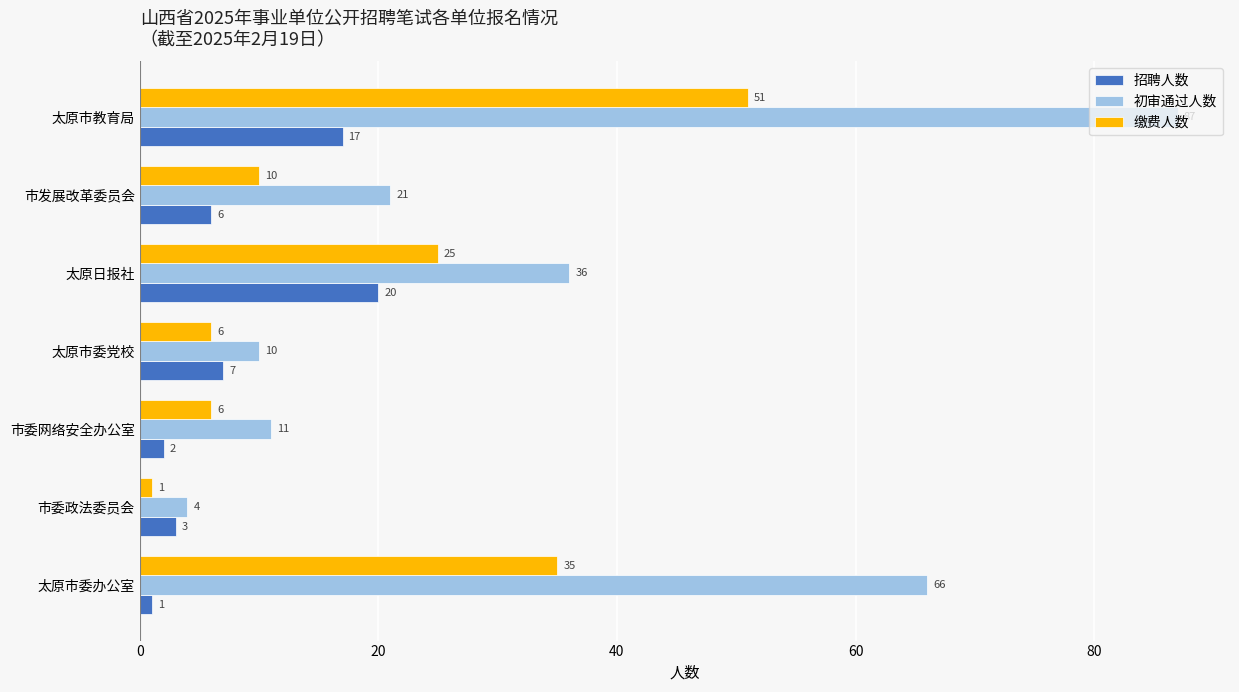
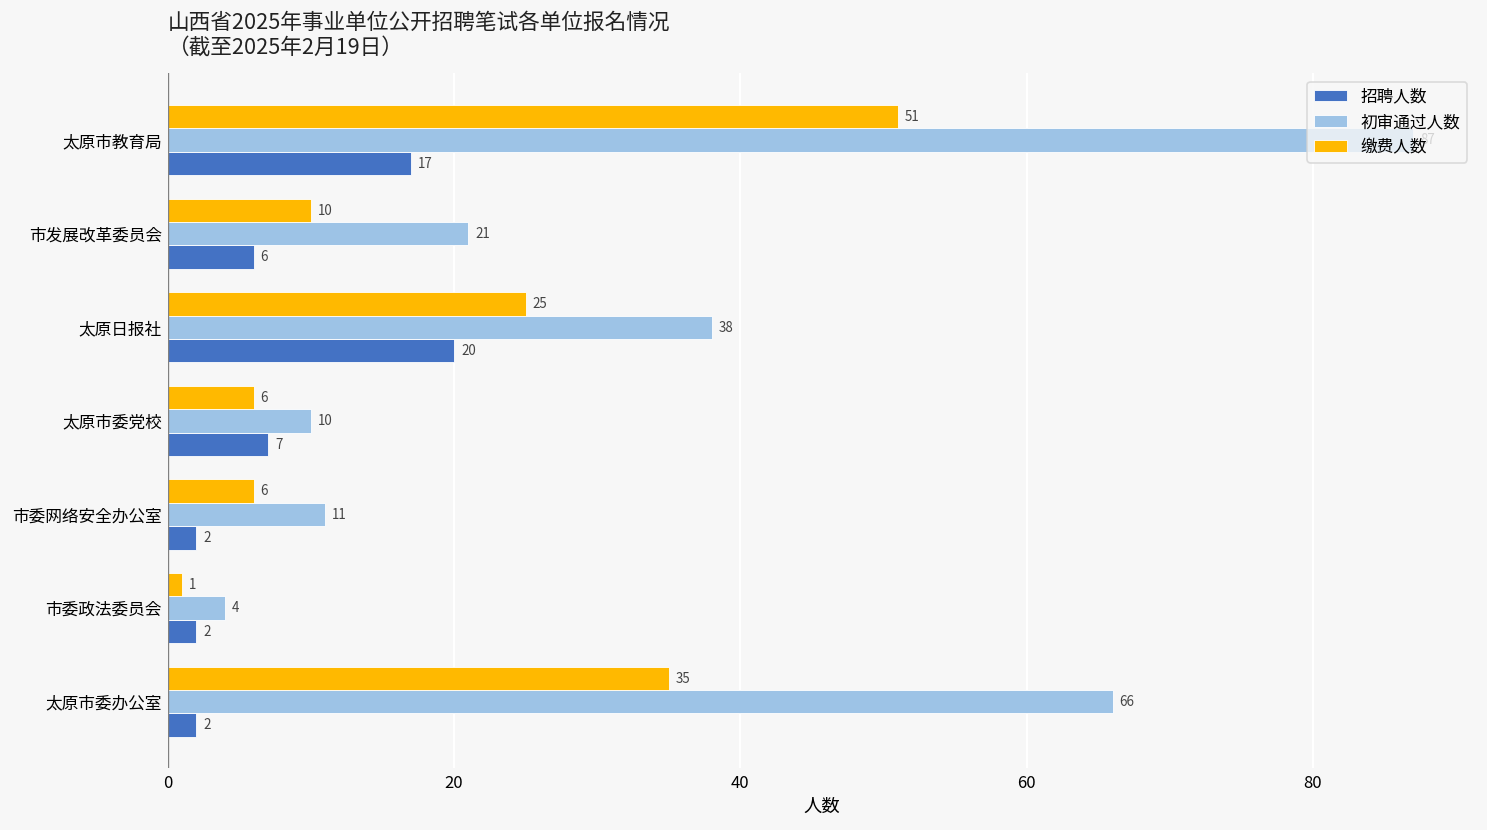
初审通过人数, 太原日报社: 36 -> 38
招聘人数, 市委政法委员会: 3 -> 2
招聘人数, 太原市委办公室: 1 -> 2
